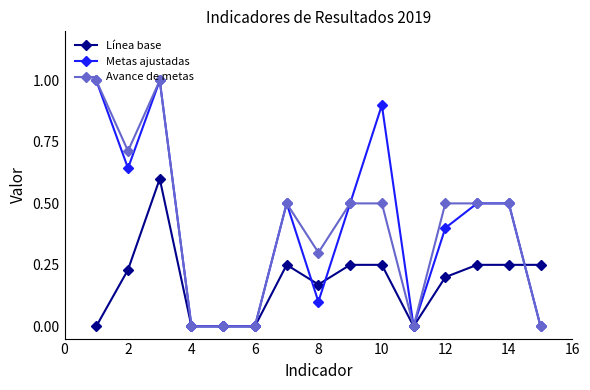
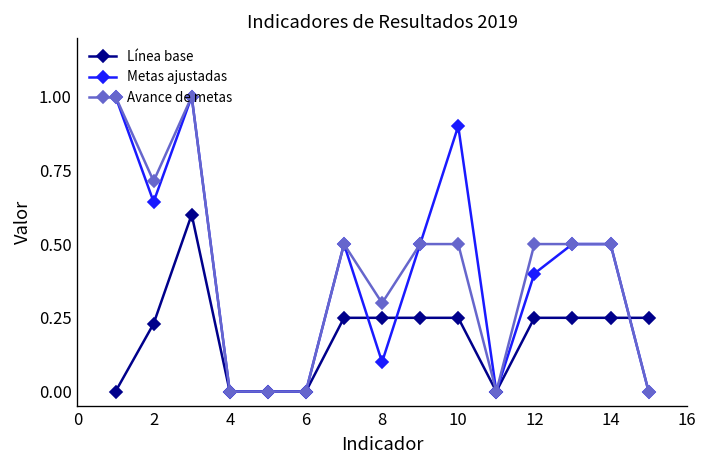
Línea base, 8: 0.17 -> 0.25
Línea base, 12: 0.20 -> 0.25
